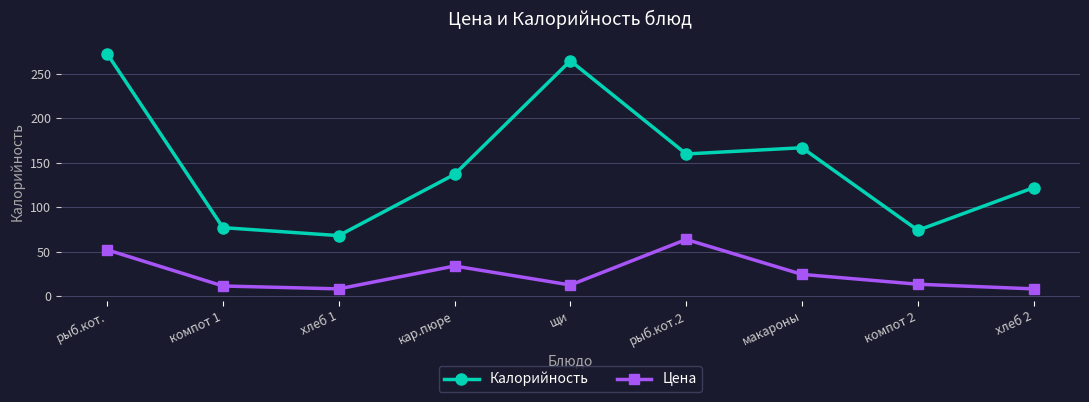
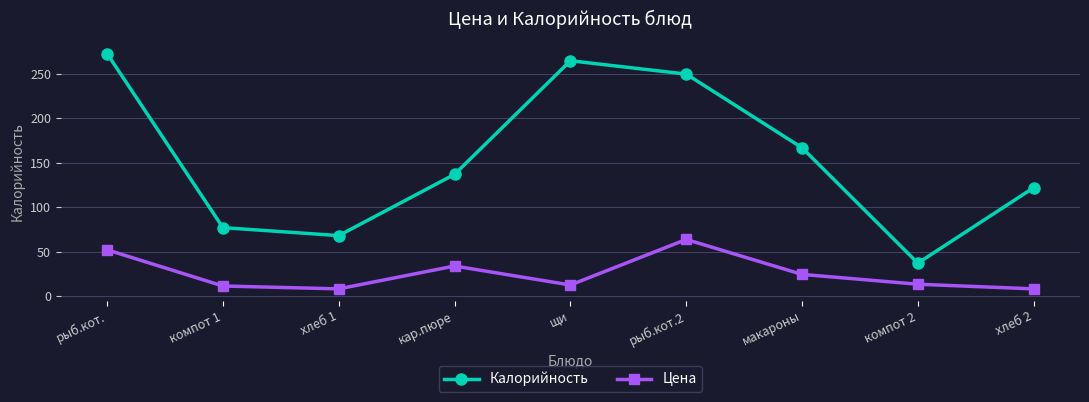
Калорийность, рыб.кот.2: 160 -> 250
Калорийность, компот 2: 70 -> 40
